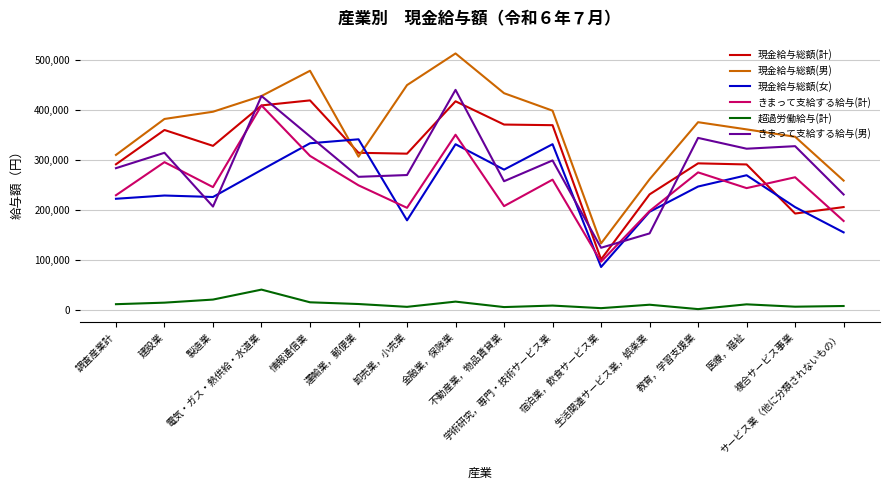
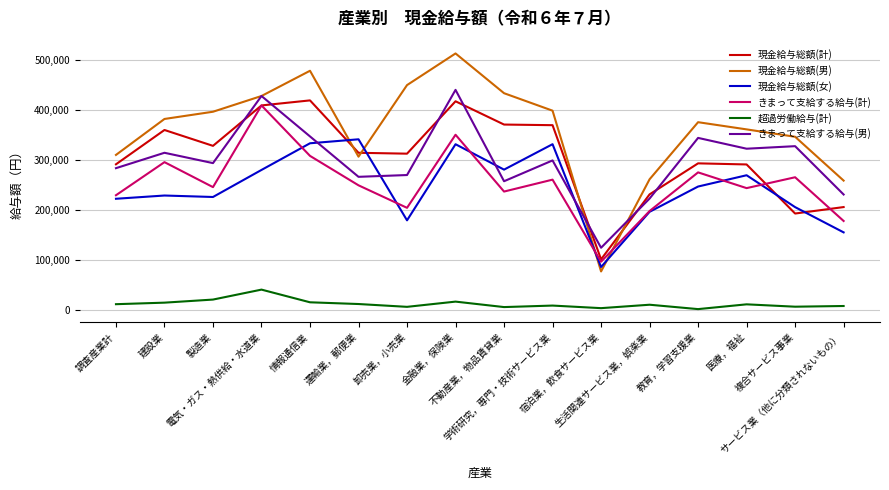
きまって支給する給与(男), 製造業: 210,000 -> 290,000
きまって支給する給与(計), 不動産業，物品賃貸業: 210,000 -> 240,000
現金給与総額(男), 宿泊業，飲食サービス業: 130,000 -> 80,000
きまって支給する給与(男), 生活関連サービス業，娯楽業: 150,000 -> 220,000
